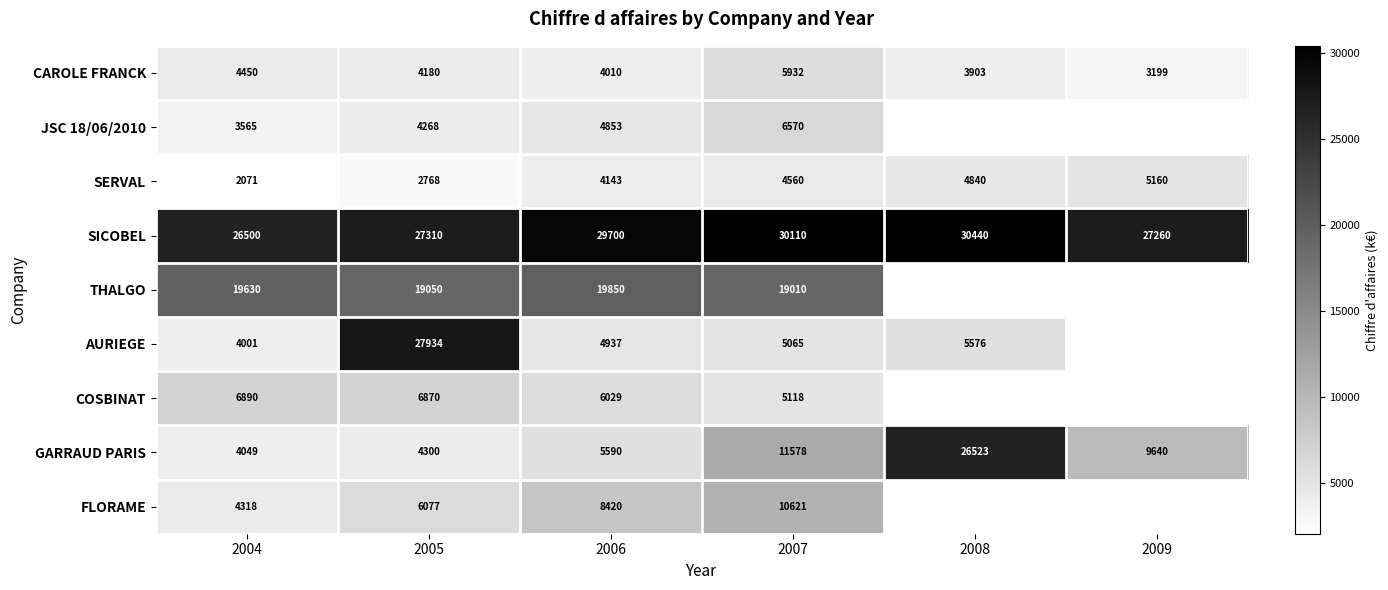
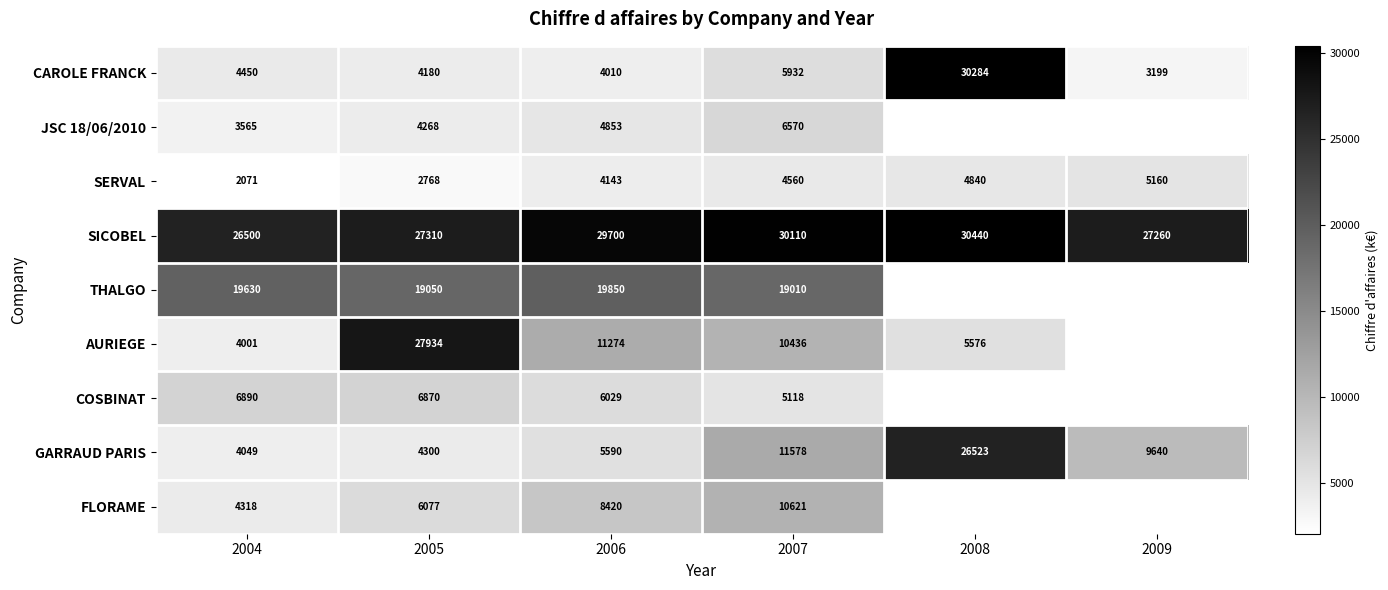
CAROLE FRANCK, 2008: 3903 -> 30284
AURIEGE, 2006: 4937 -> 11274
AURIEGE, 2007: 5065 -> 10436
